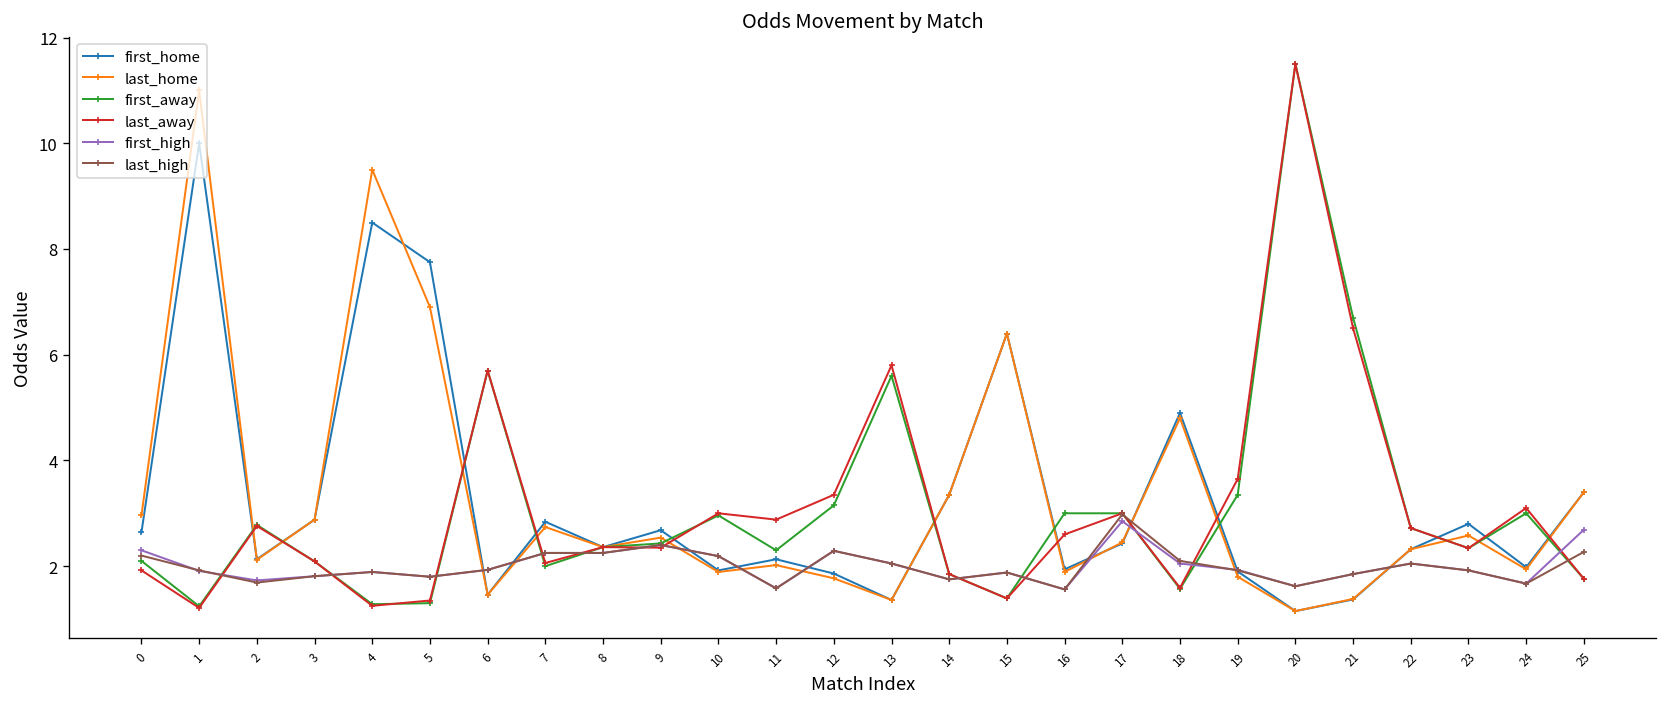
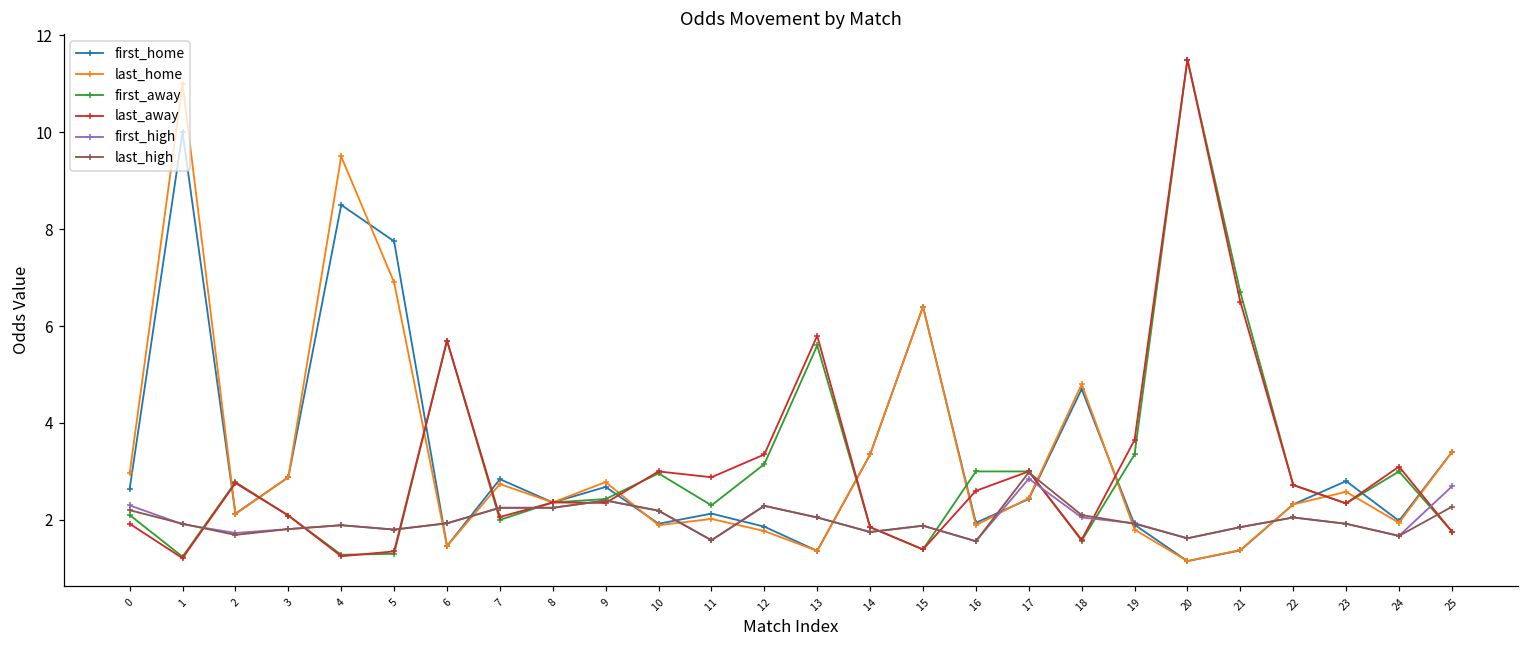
last_home, 9: 2.5 -> 2.8
first_home, 18: 4.9 -> 4.7
